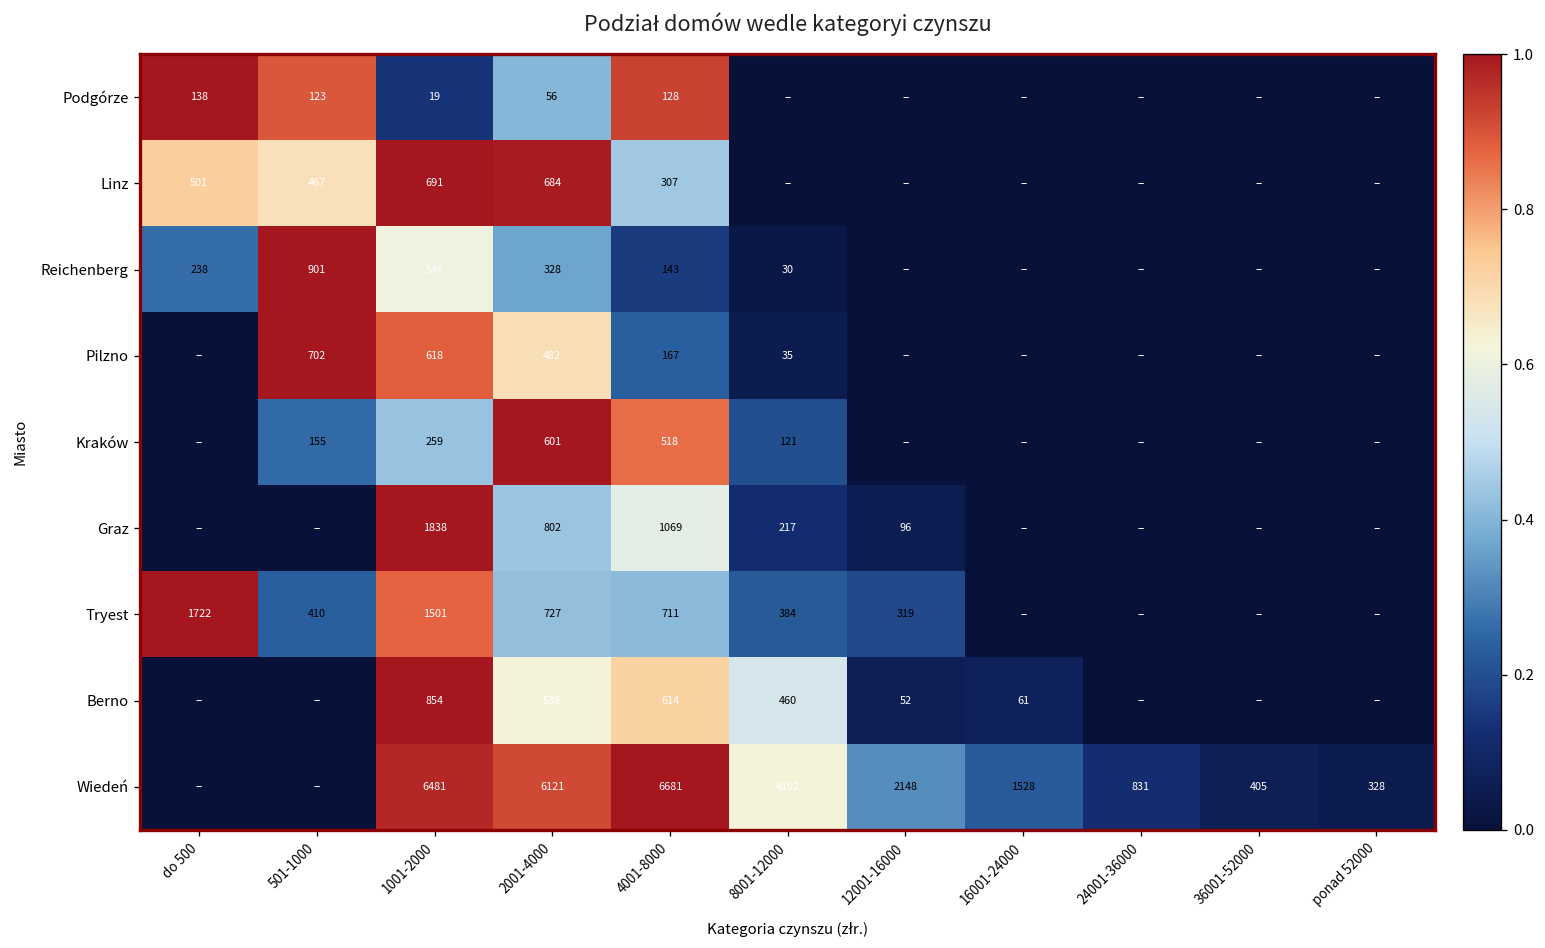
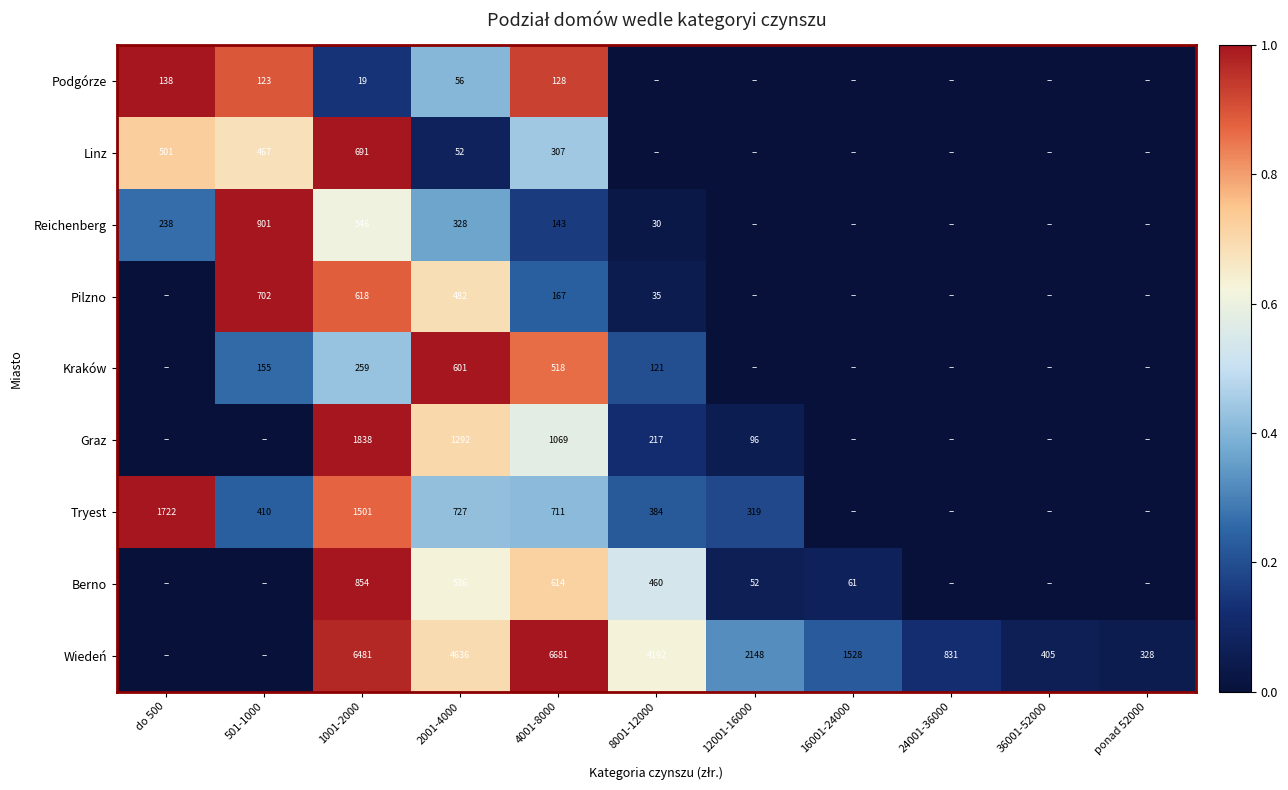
Linz, 2001-4000: 684 -> 52
Graz, 2001-4000: 802 -> 1292
Wiedeń, 2001-4000: 6121 -> 4636
